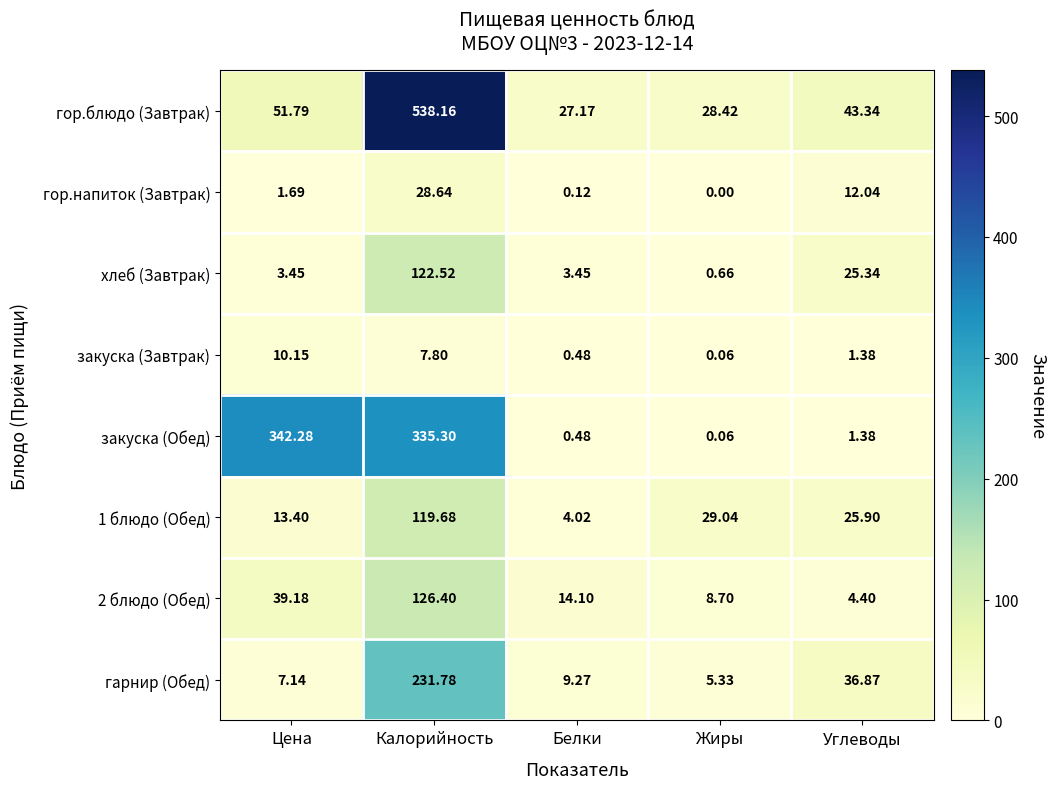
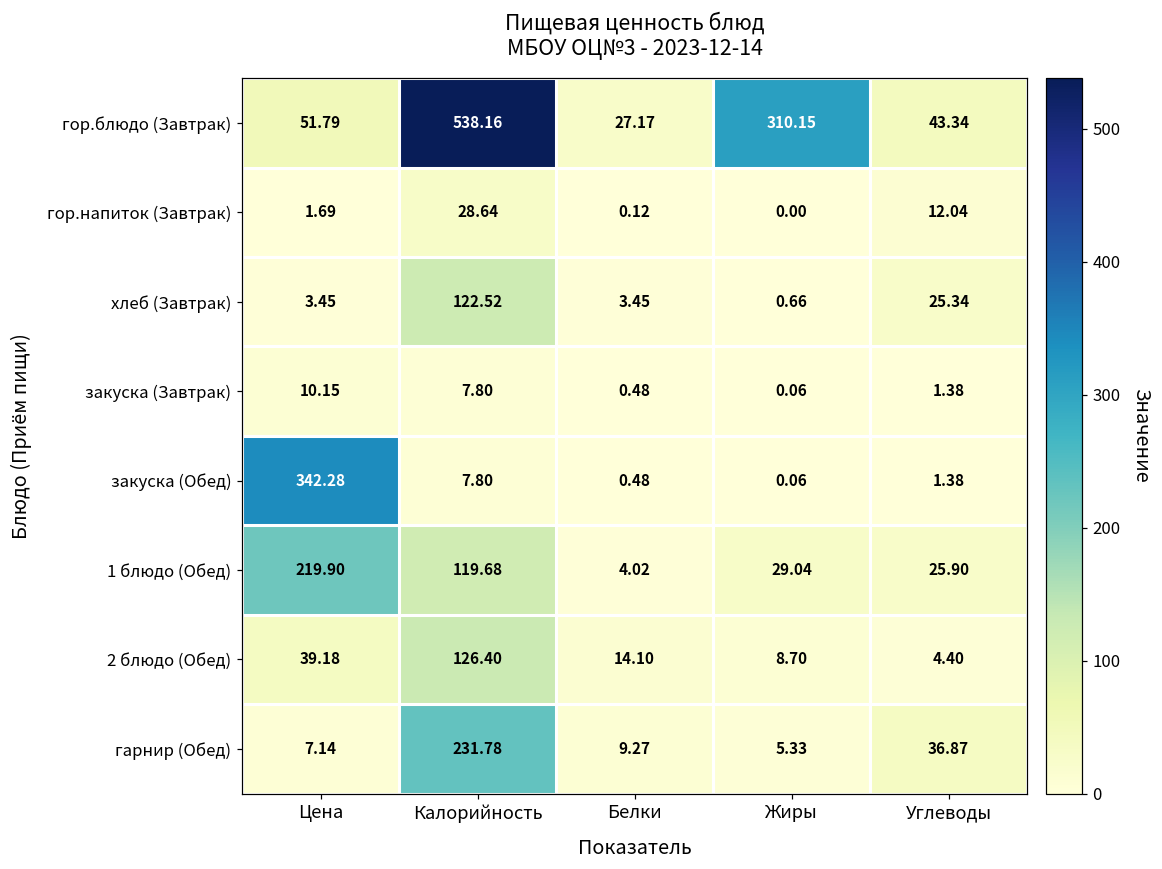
гор.блюдо (Завтрак), Жиры: 28.42 -> 310.15
закуска (Обед), Калорийность: 335.30 -> 7.80
1 блюдо (Обед), Цена: 13.40 -> 219.90
